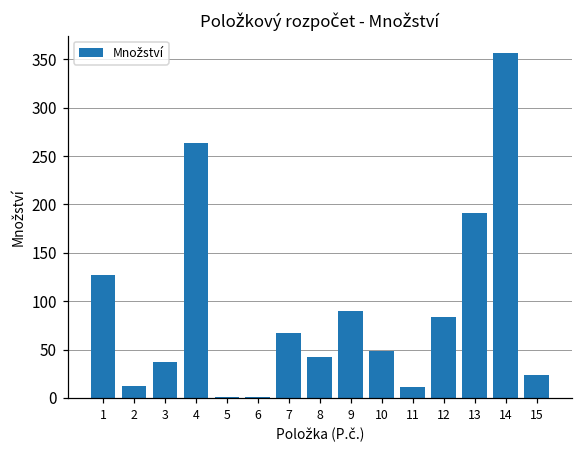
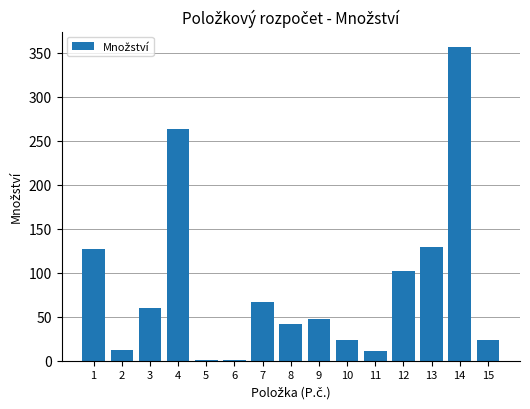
3: 40 -> 60
9: 90 -> 50
10: 50 -> 20
12: 80 -> 100
13: 190 -> 130
